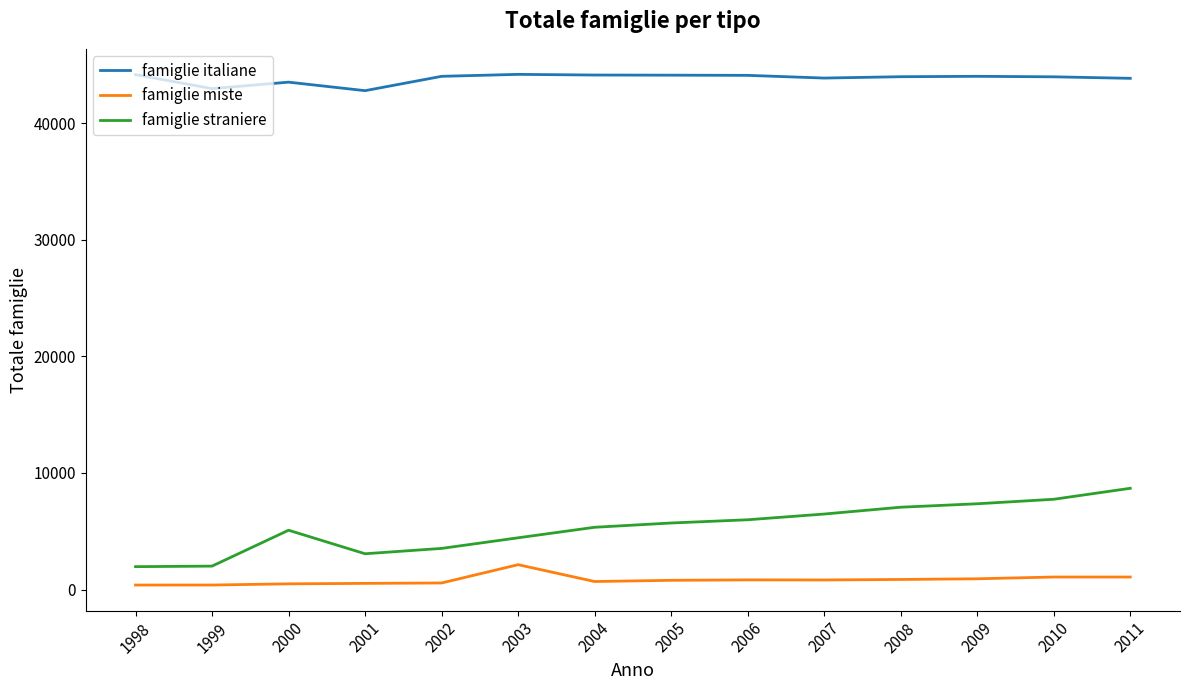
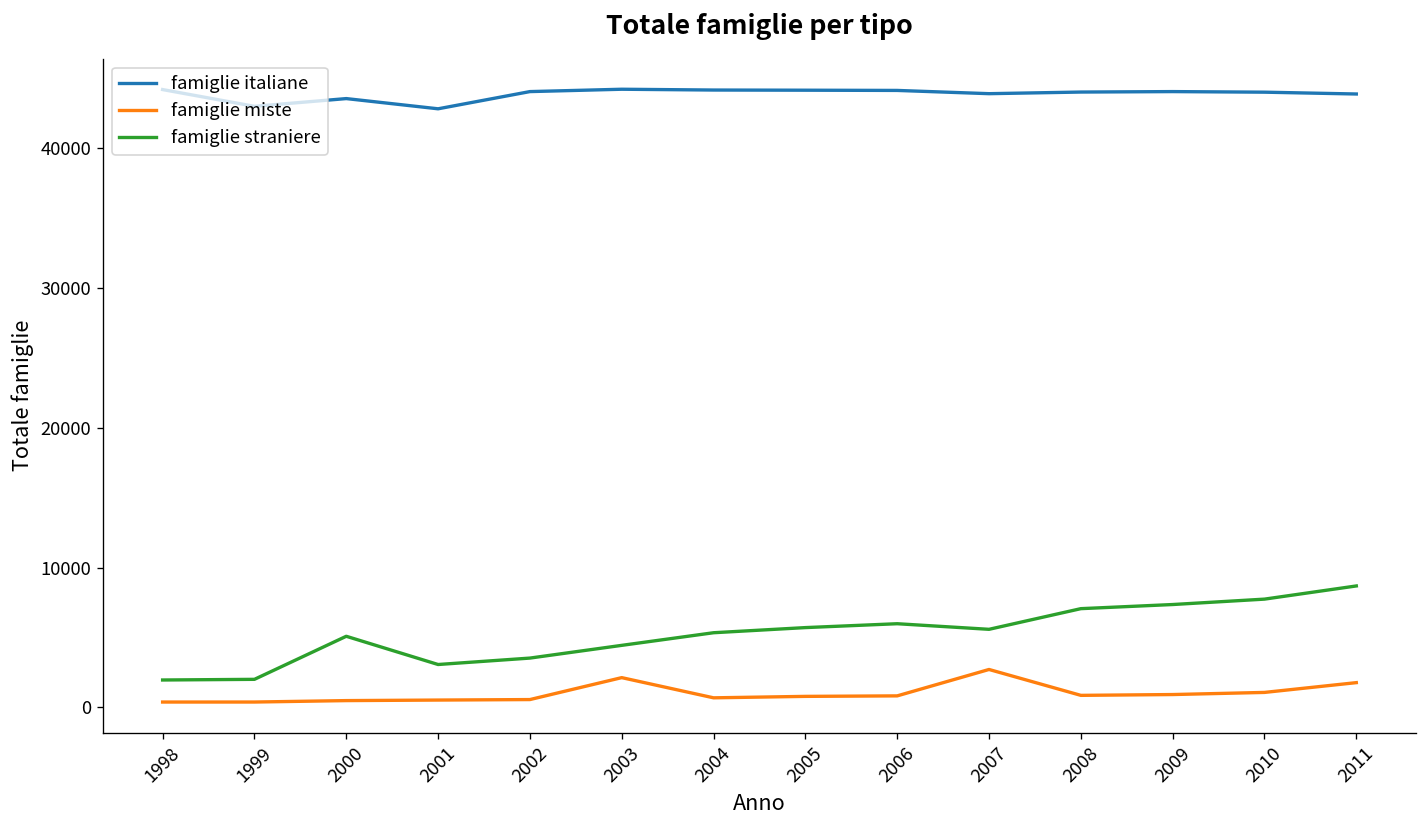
famiglie miste, 2007: 800 -> 2700
famiglie straniere, 2007: 6500 -> 5600
famiglie miste, 2011: 1100 -> 1800
